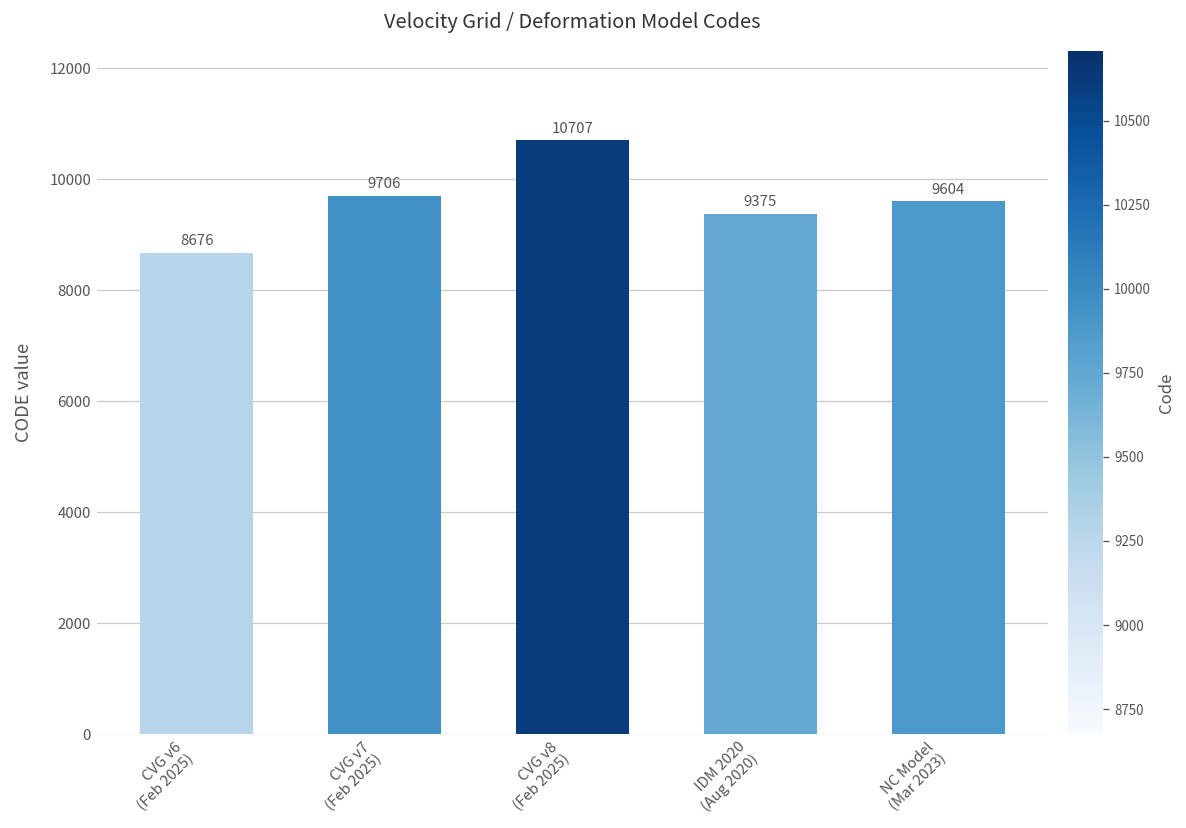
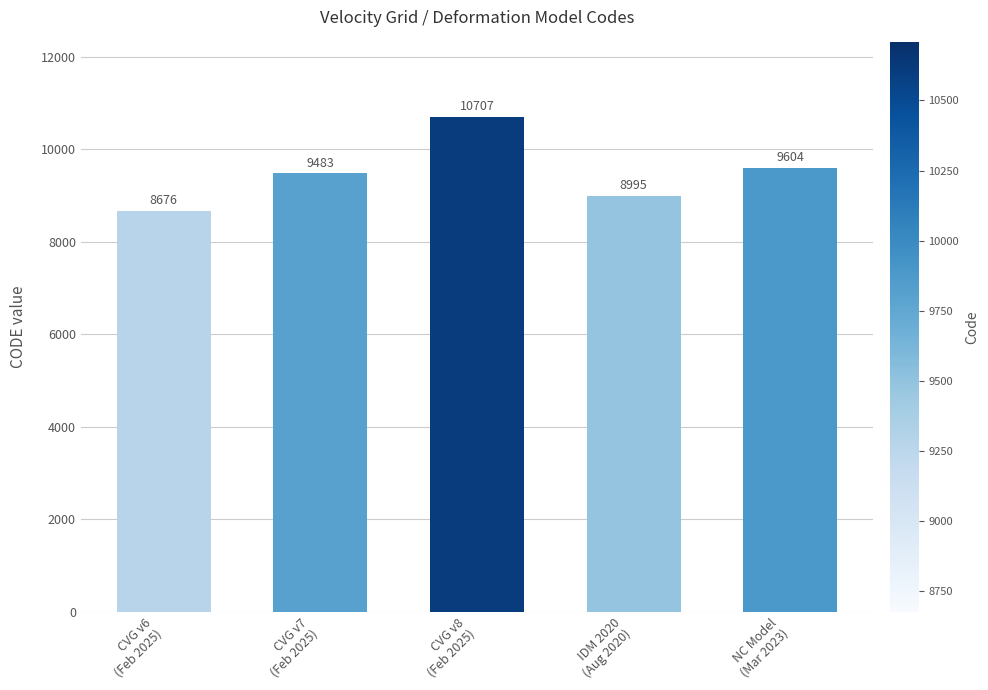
CVG v7 (Feb 2025): 9706 -> 9483
IDM 2020 (Aug 2020): 9375 -> 8995
